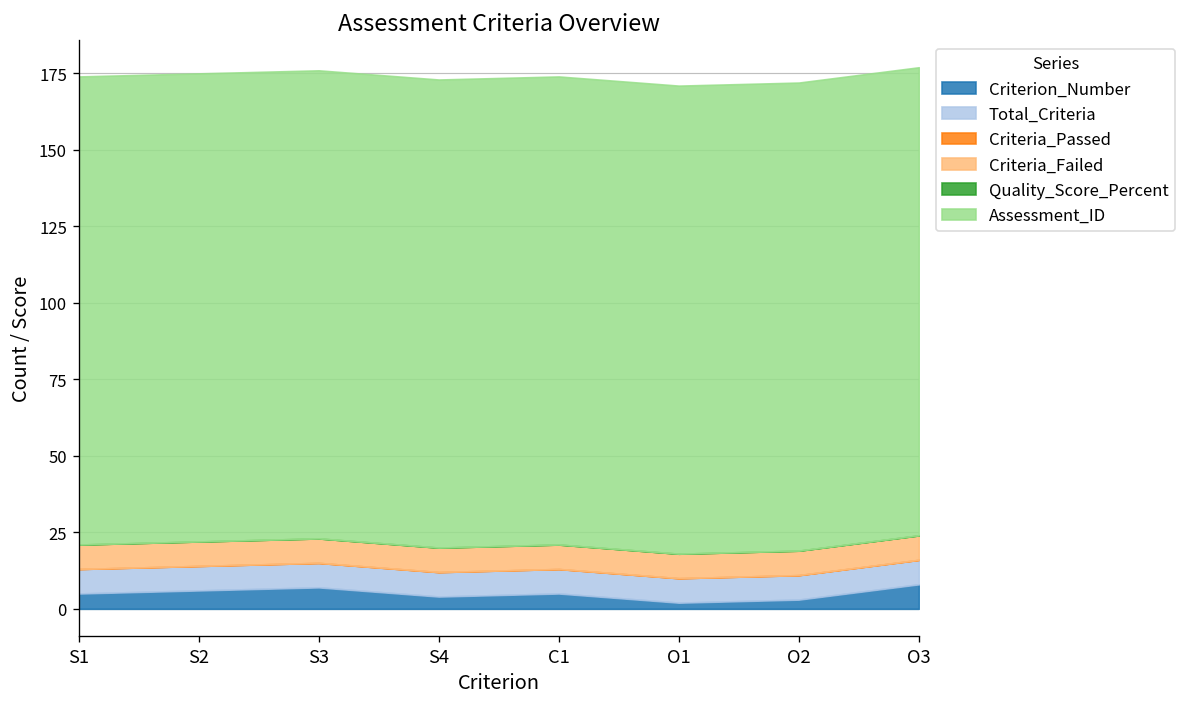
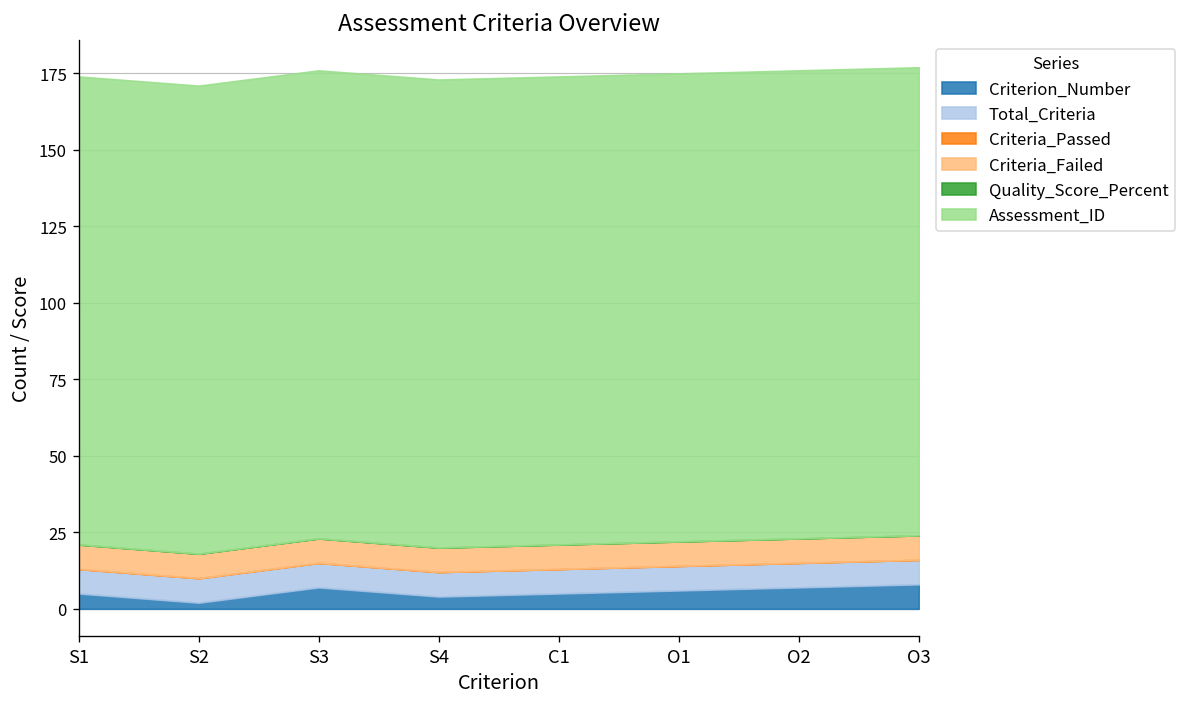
Criterion_Number, S2: 6 -> 2
Criterion_Number, O1: 2 -> 6
Criterion_Number, O2: 3 -> 7
